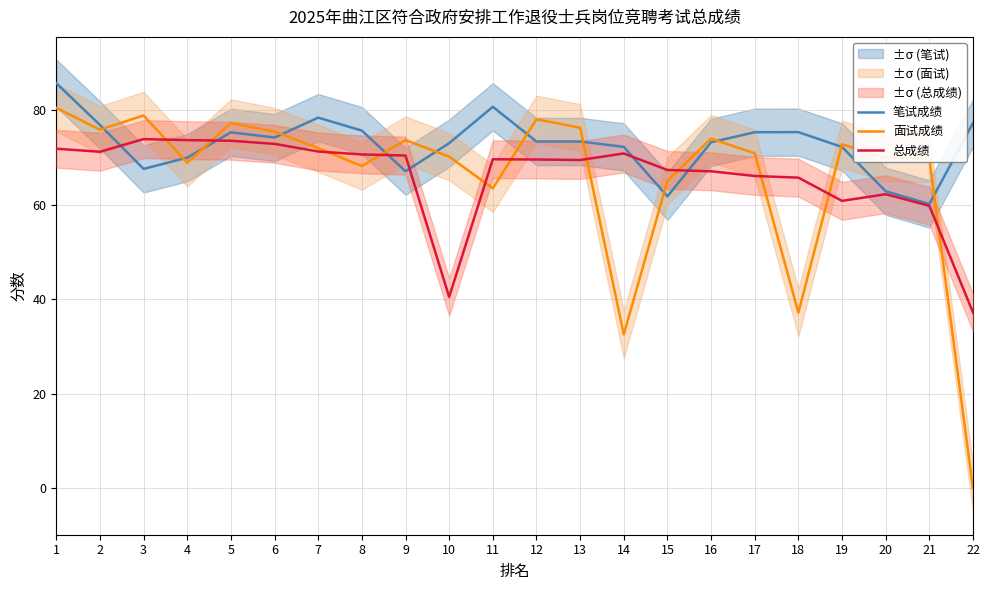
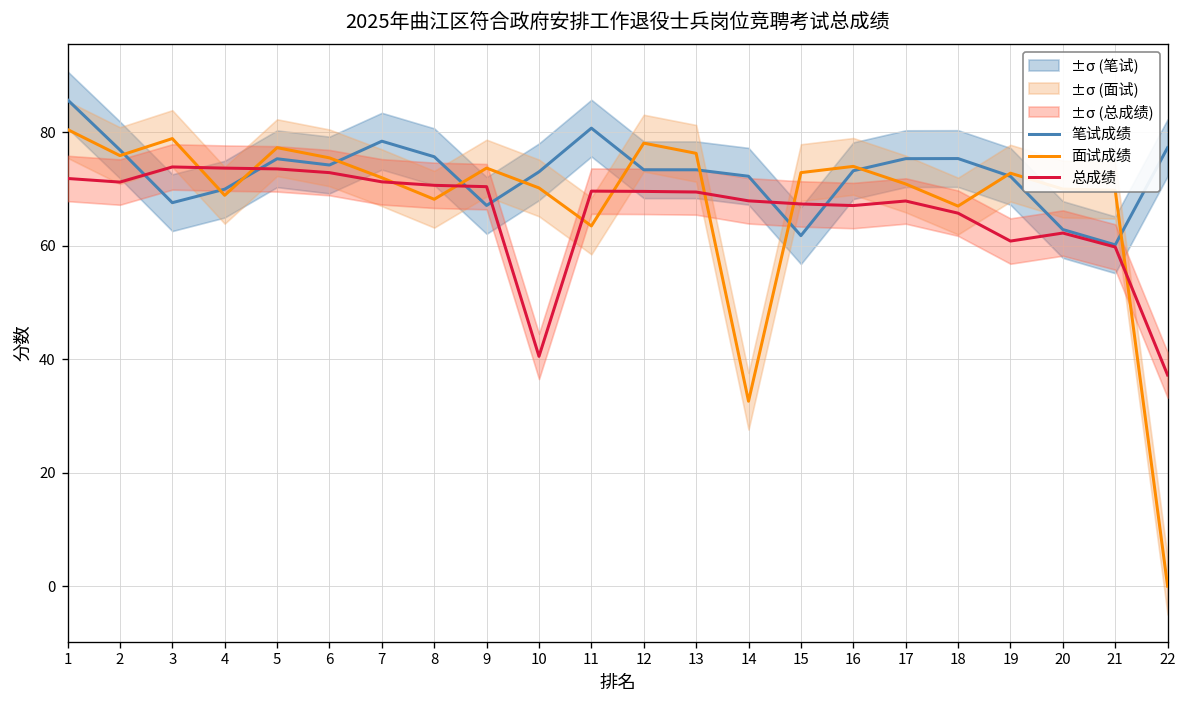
总成绩, 14: 71 -> 68
面试成绩, 15: 65 -> 73
总成绩, 17: 66 -> 68
面试成绩, 18: 37 -> 67
